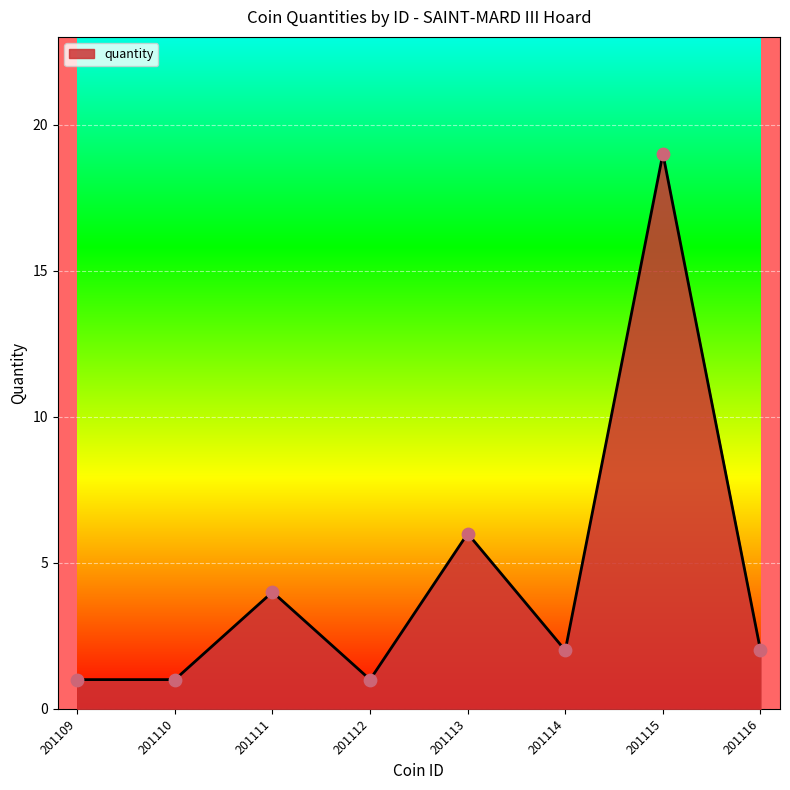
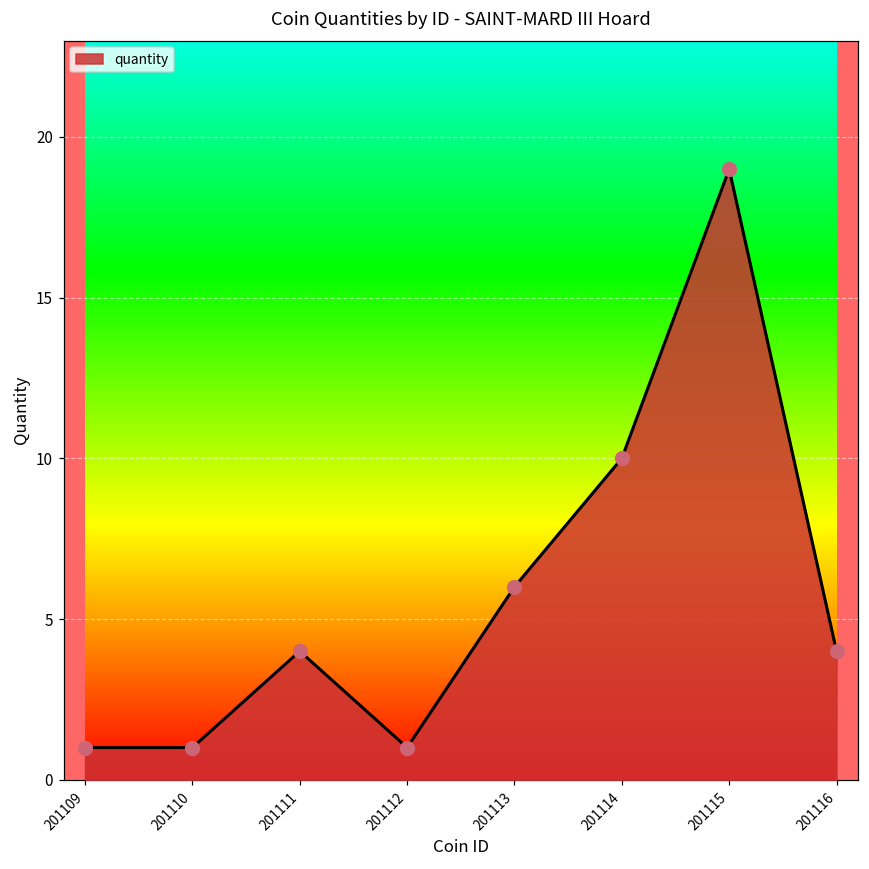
201114: 2 -> 10
201116: 2 -> 4
